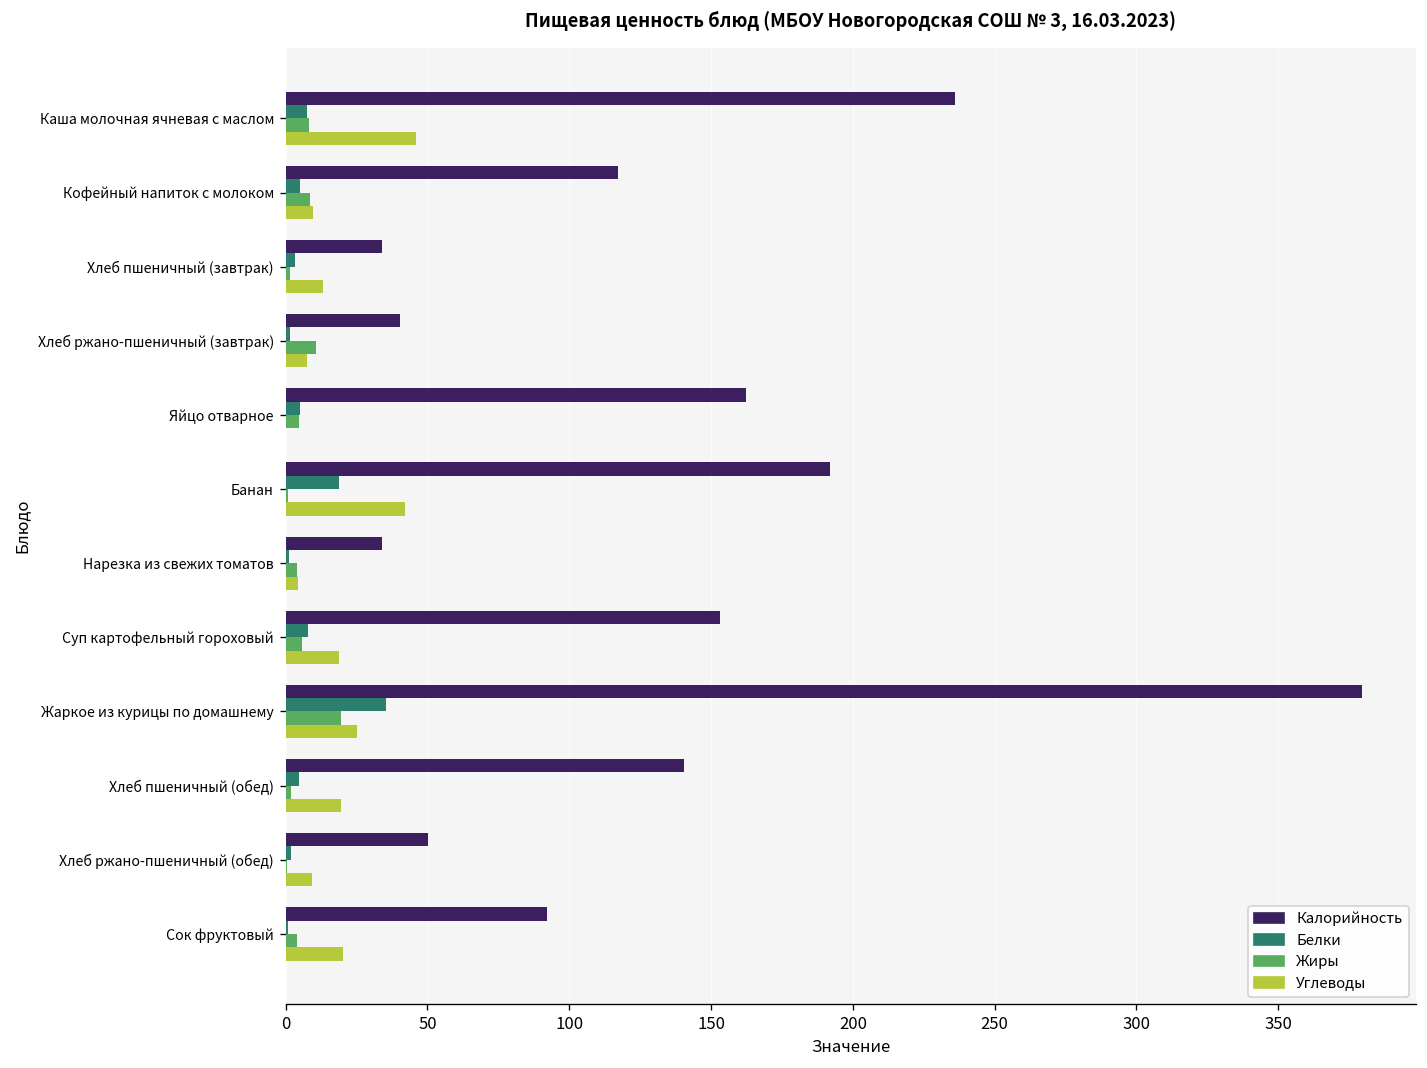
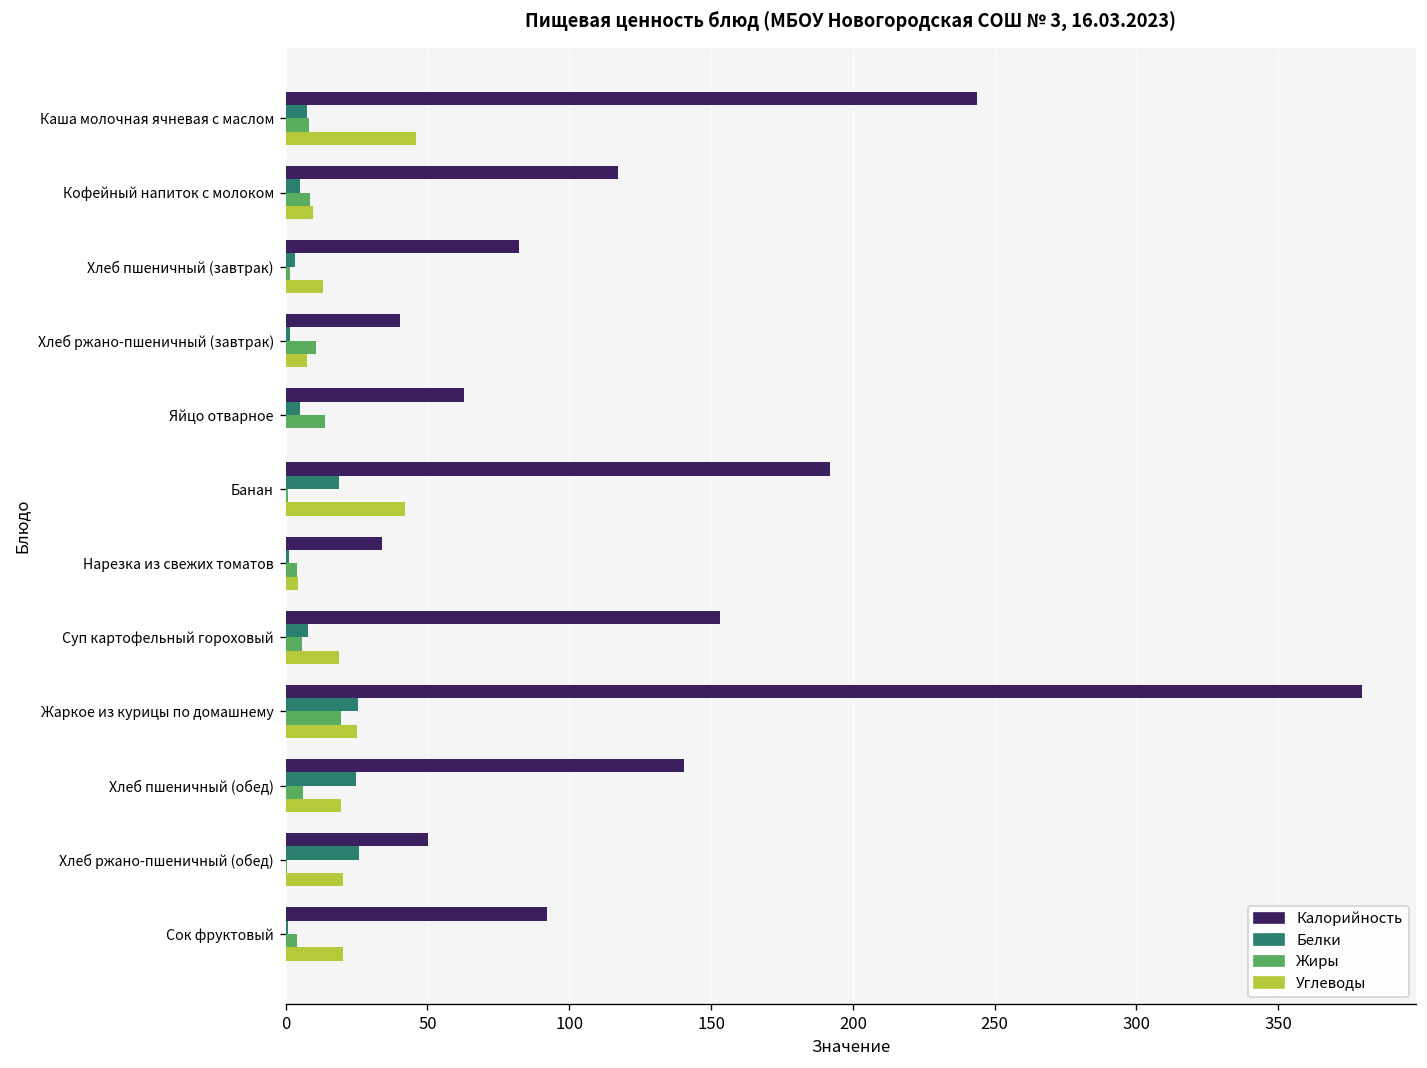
Калорийность, Каша молочная ячневая с маслом: 236 -> 244
Калорийность, Хлеб пшеничный (завтрак): 34 -> 82
Калорийность, Яйцо отварное: 162 -> 63
Жиры, Яйцо отварное: 5 -> 14
Белки, Жаркое из курицы по домашнему: 35 -> 26
Белки, Хлеб пшеничный (обед): 5 -> 25
Жиры, Хлеб пшеничный (обед): 2 -> 6
Белки, Хлеб ржано-пшеничный (обед): 2 -> 26
Углеводы, Хлеб ржано-пшеничный (обед): 9 -> 20
